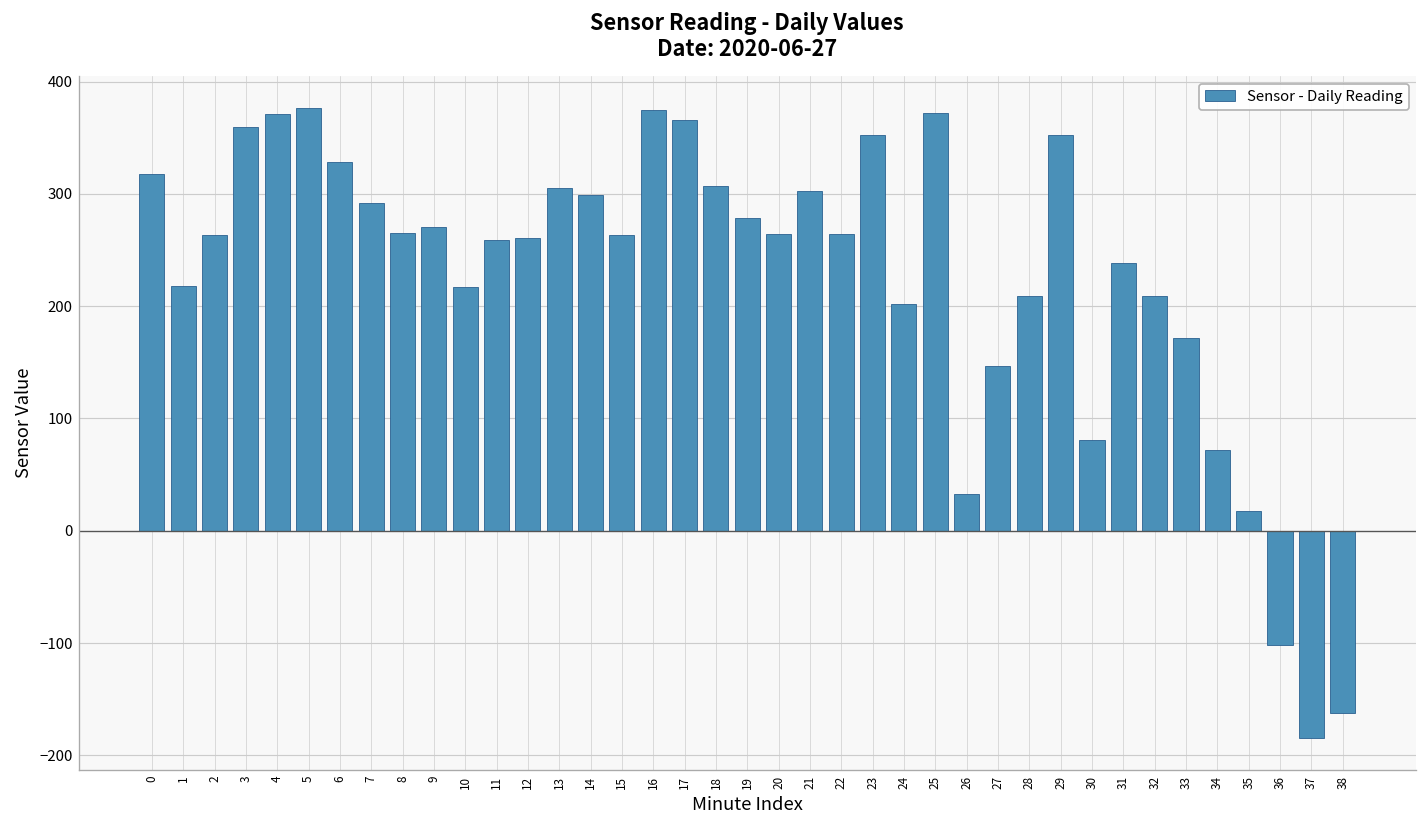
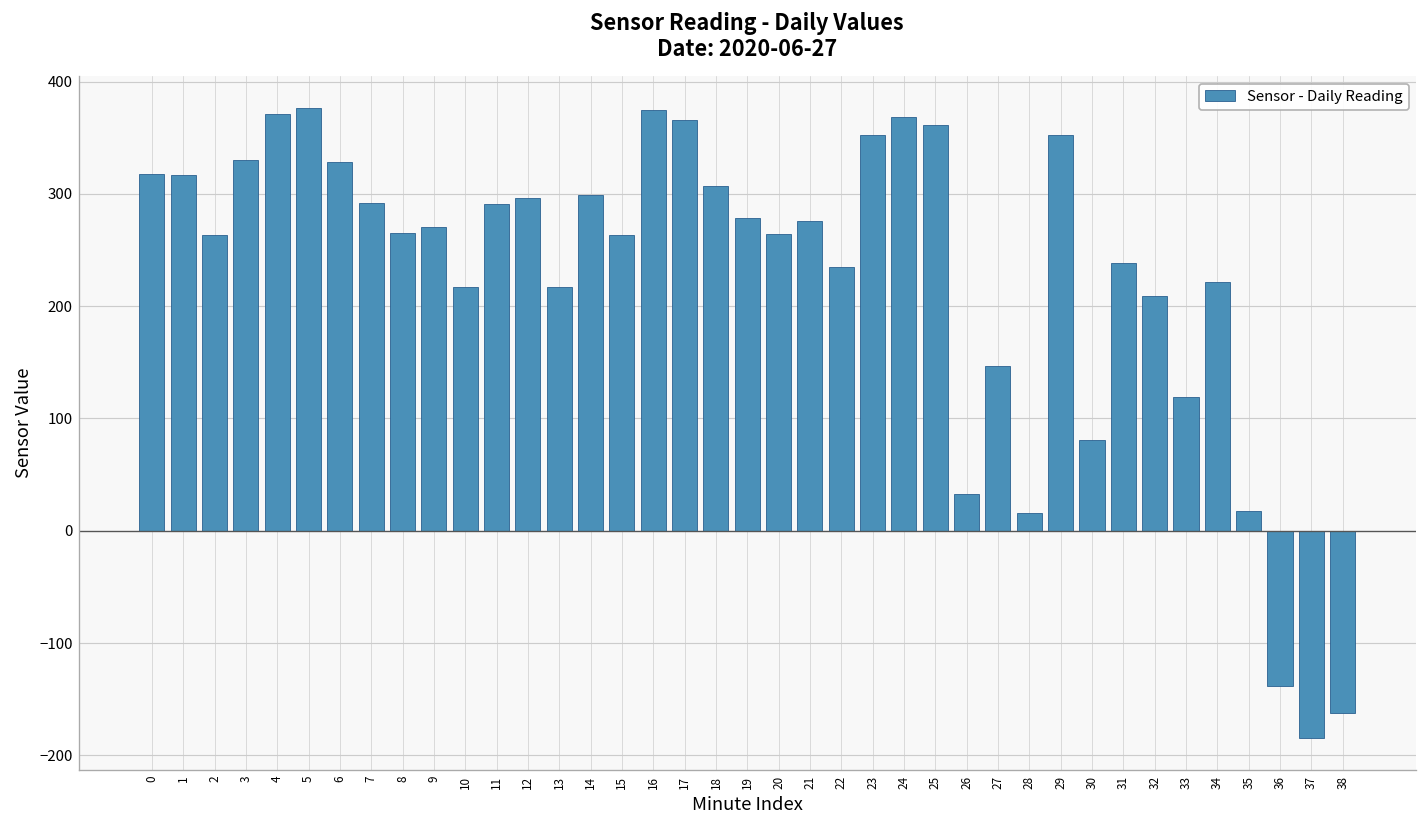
1: 220 -> 320
3: 360 -> 330
11: 260 -> 290
12: 260 -> 300
13: 310 -> 220
21: 300 -> 280
22: 260 -> 230
24: 200 -> 370
25: 370 -> 360
28: 210 -> 20
33: 170 -> 120
34: 70 -> 220
36: -100 -> -140
